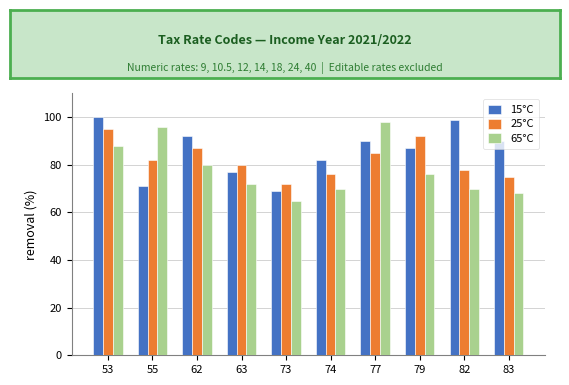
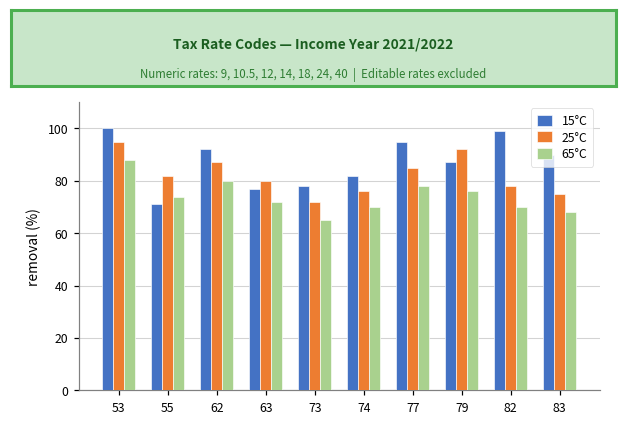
65°C, 55: 96 -> 74
15°C, 73: 69 -> 78
15°C, 77: 90 -> 95
65°C, 77: 98 -> 78
